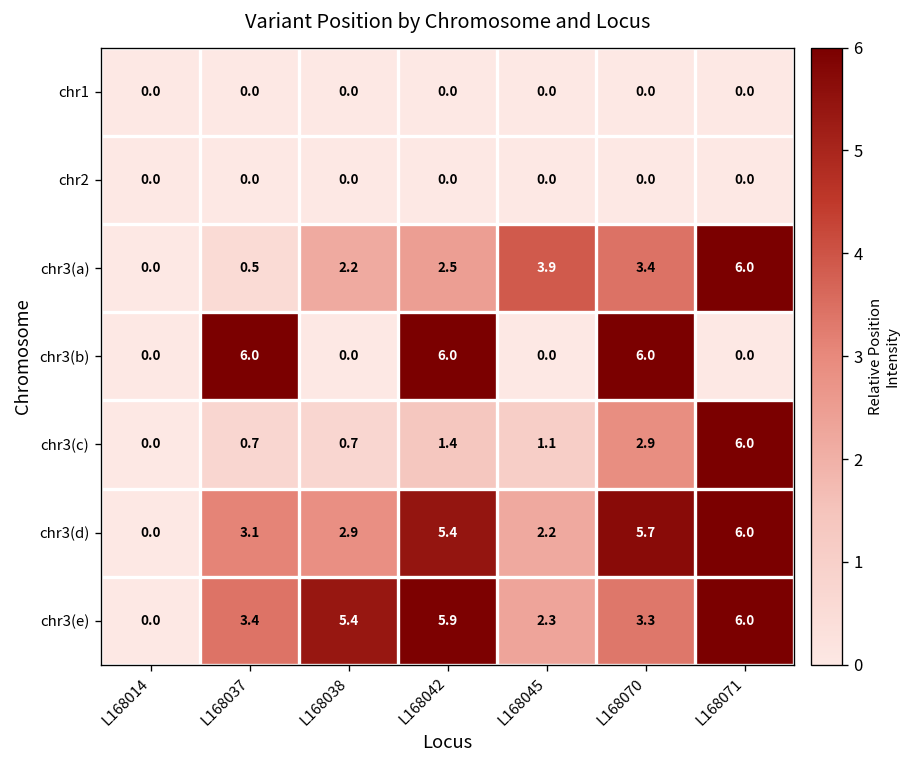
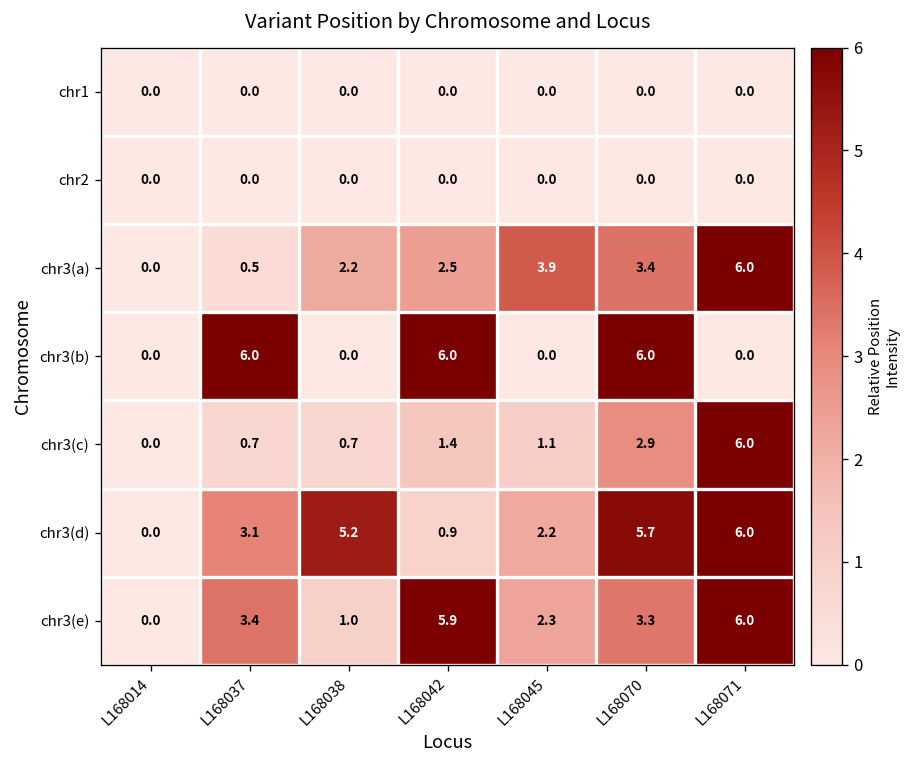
chr3(d), L168038: 2.9 -> 5.2
chr3(d), L168042: 5.4 -> 0.9
chr3(e), L168038: 5.4 -> 1.0
